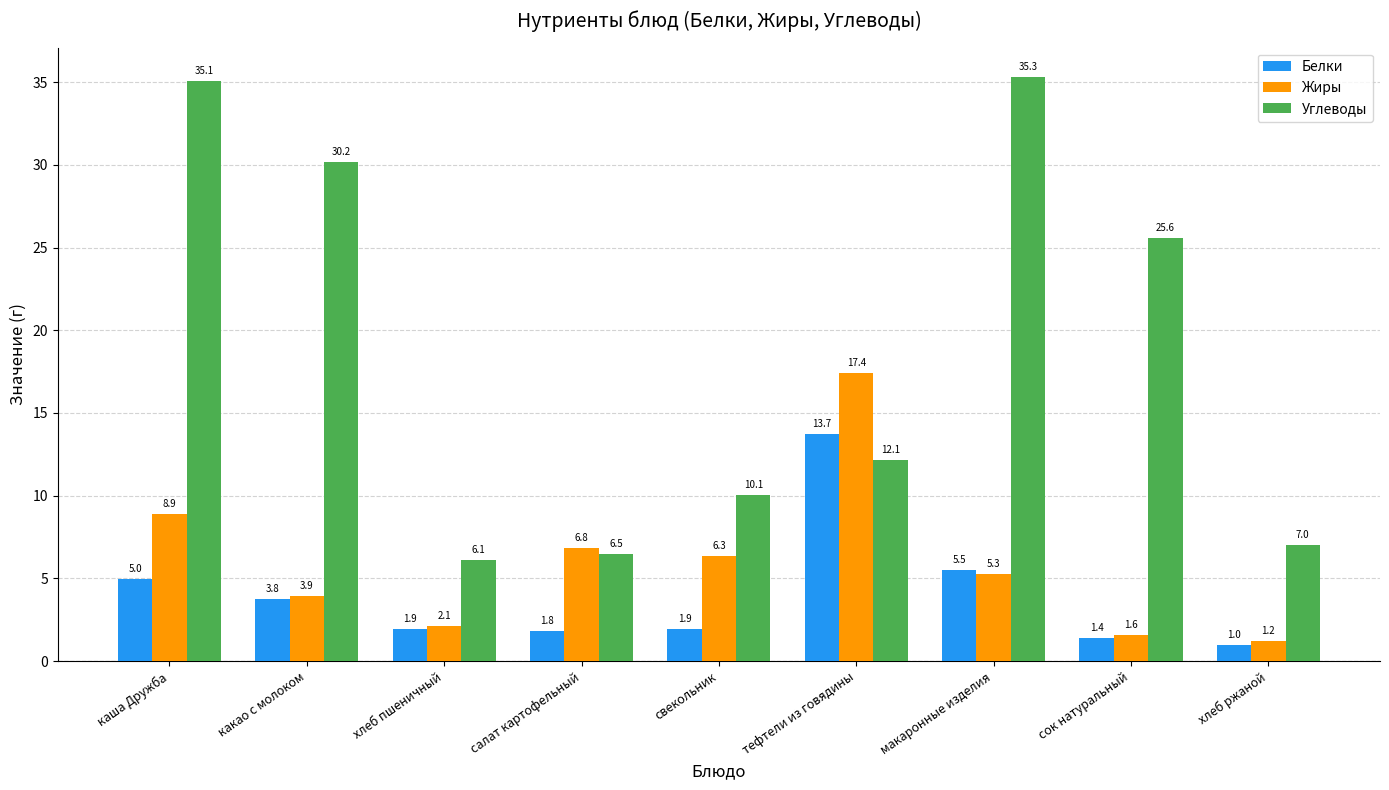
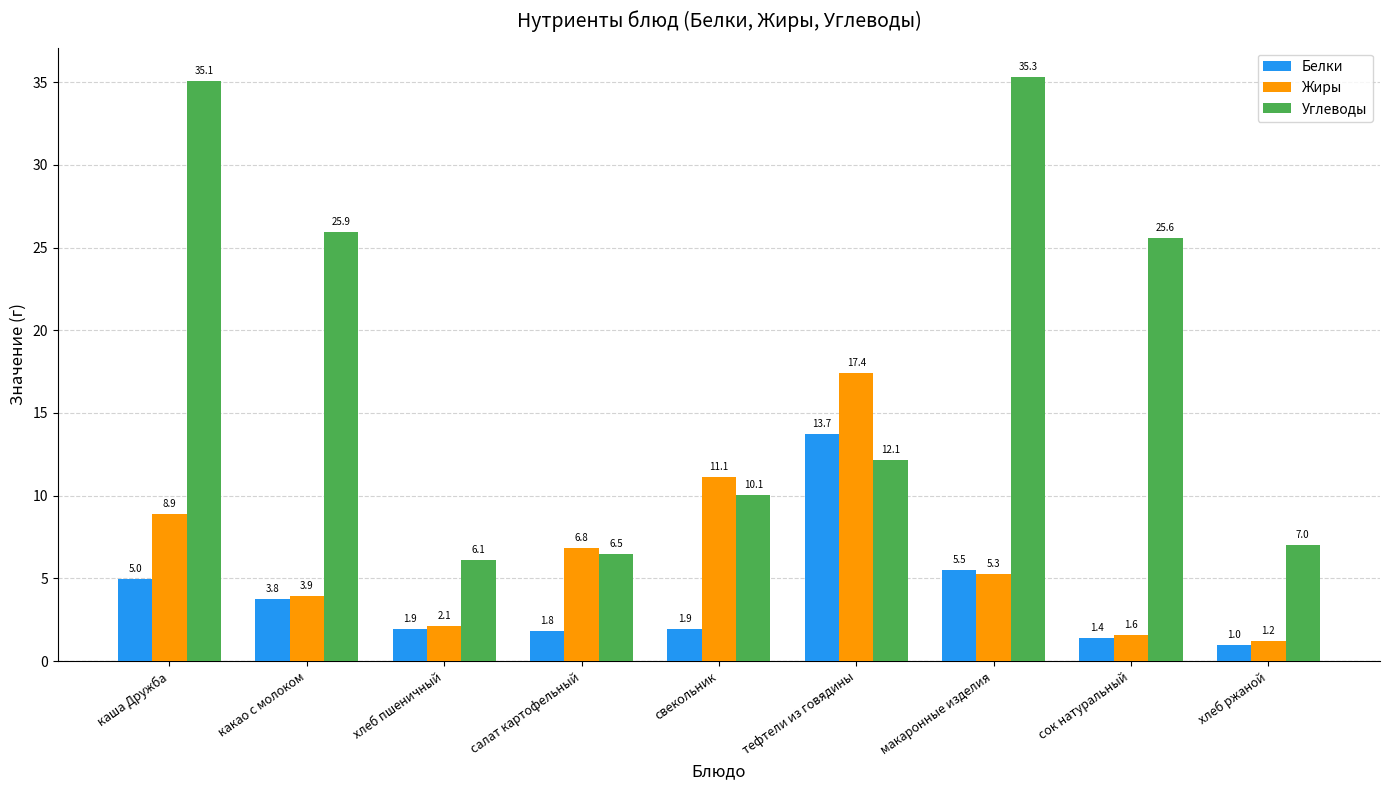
Углеводы, какао с молоком: 30.2 -> 25.9
Жиры, свекольник: 6.3 -> 11.1
